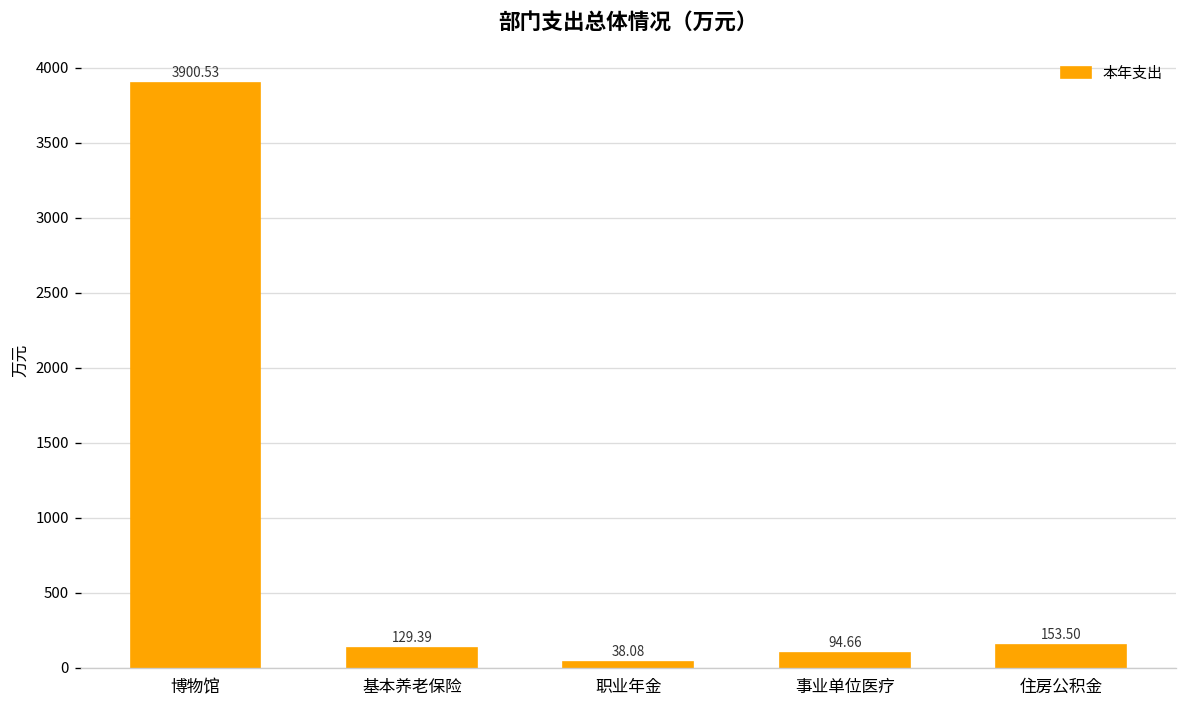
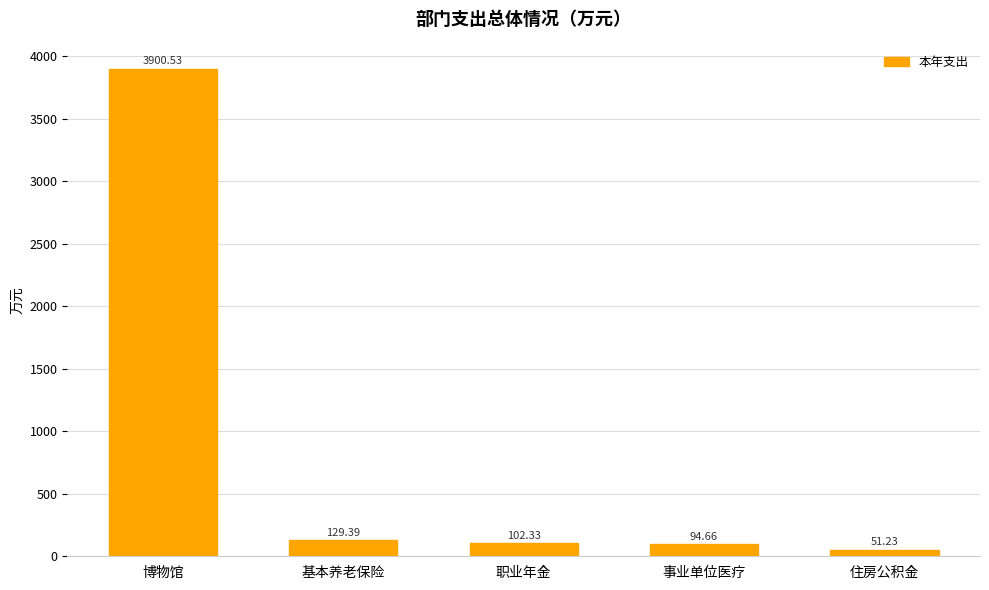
职业年金: 38.08 -> 102.33
住房公积金: 153.50 -> 51.23
